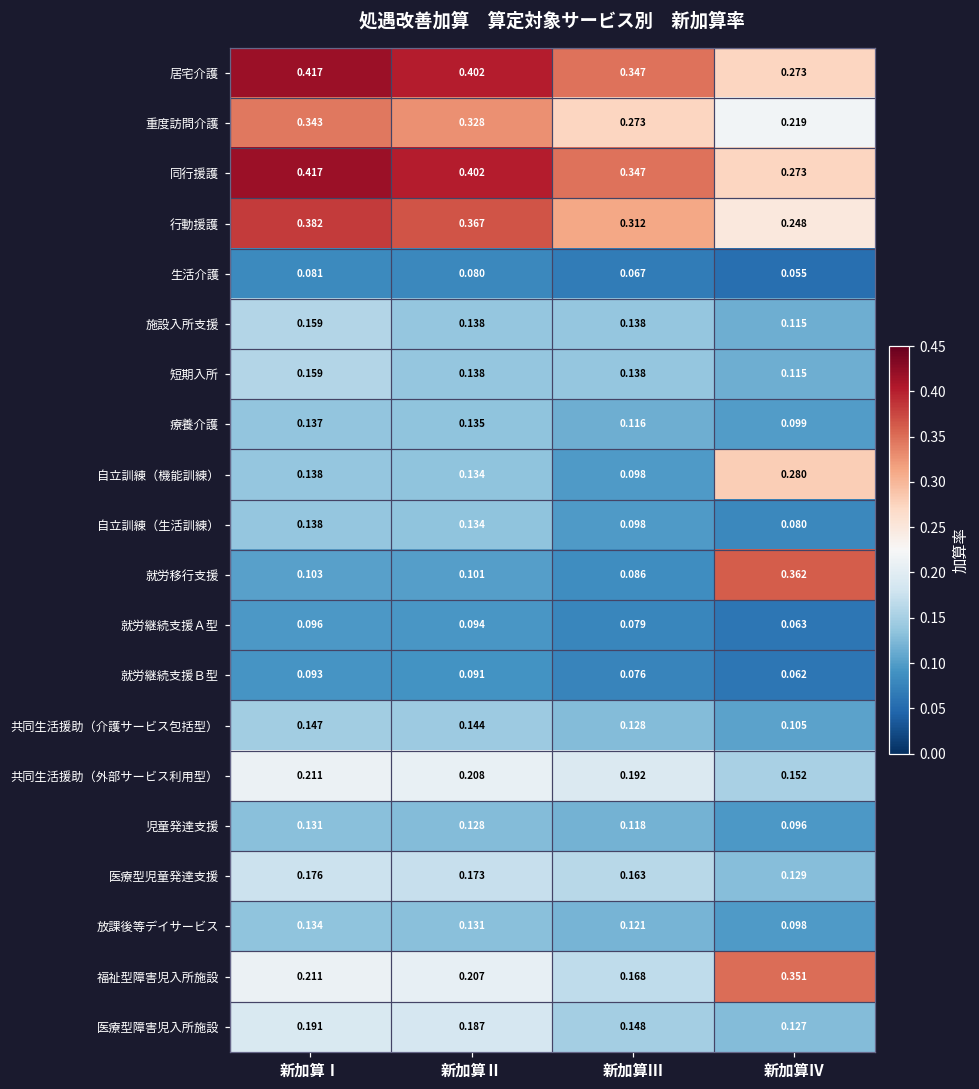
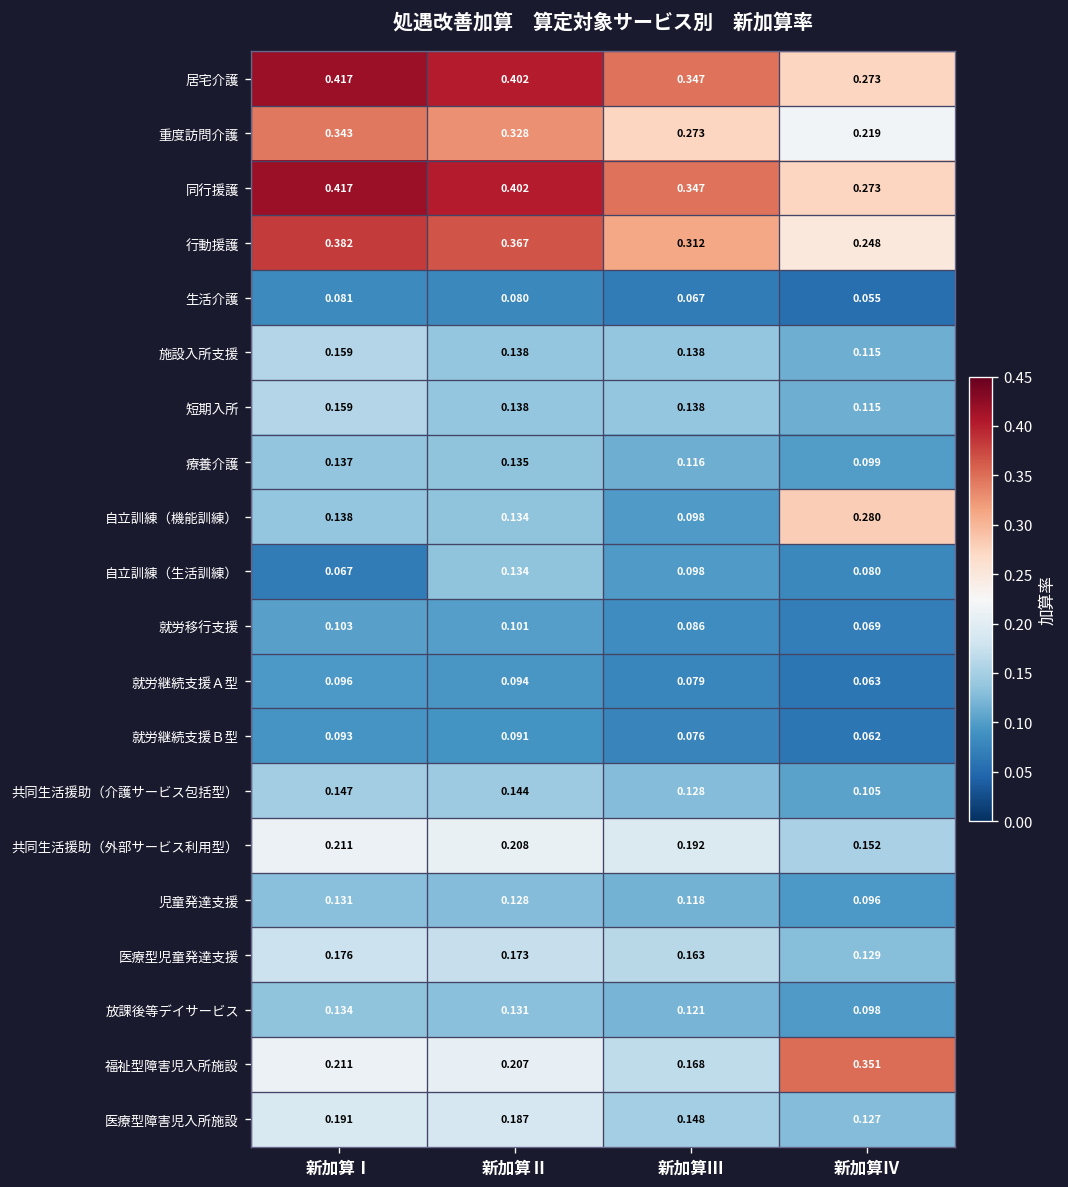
自立訓練（生活訓練）, 新加算Ⅰ: 0.138 -> 0.067
就労移行支援, 新加算Ⅳ: 0.362 -> 0.069
